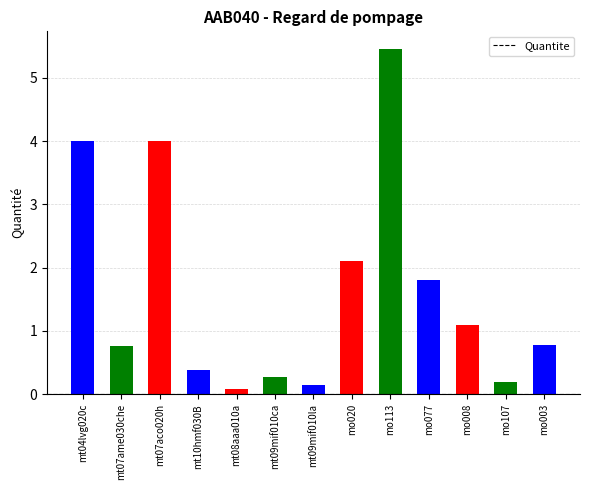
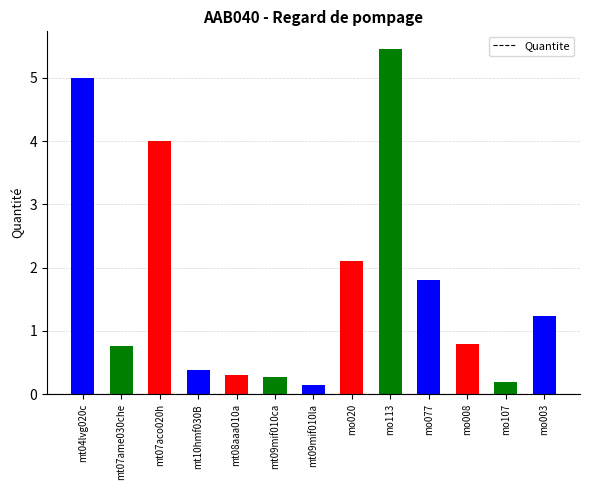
mt04lvg020c: 4 -> 5
mt08aaa010a: 0.1 -> 0.3
mo008: 1.1 -> 0.8
mo003: 0.8 -> 1.2
